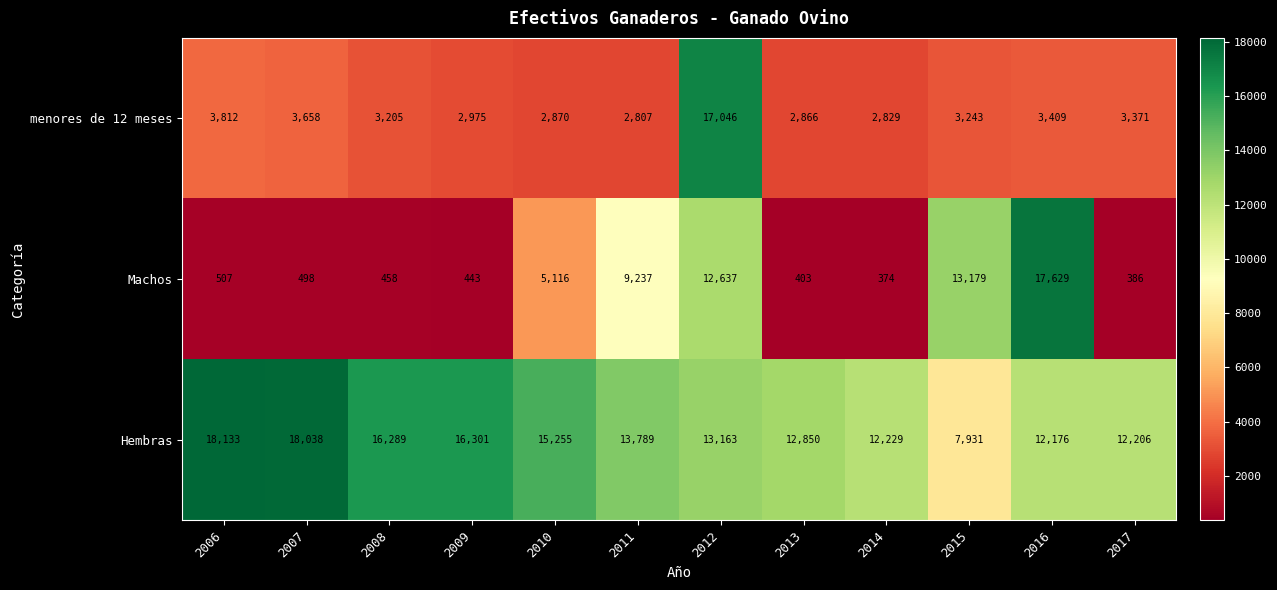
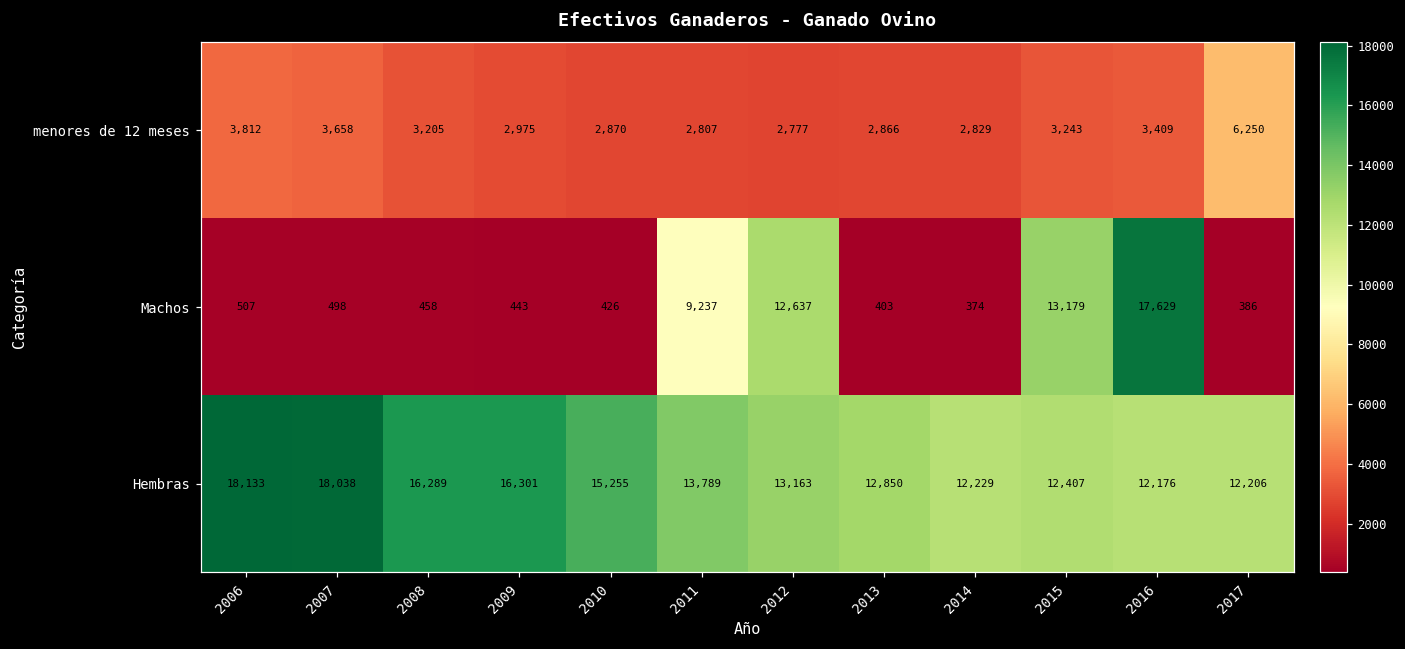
menores de 12 meses, 2012: 17,046 -> 2,777
menores de 12 meses, 2017: 3,371 -> 6,250
Machos, 2010: 5,116 -> 426
Hembras, 2015: 7,931 -> 12,407
